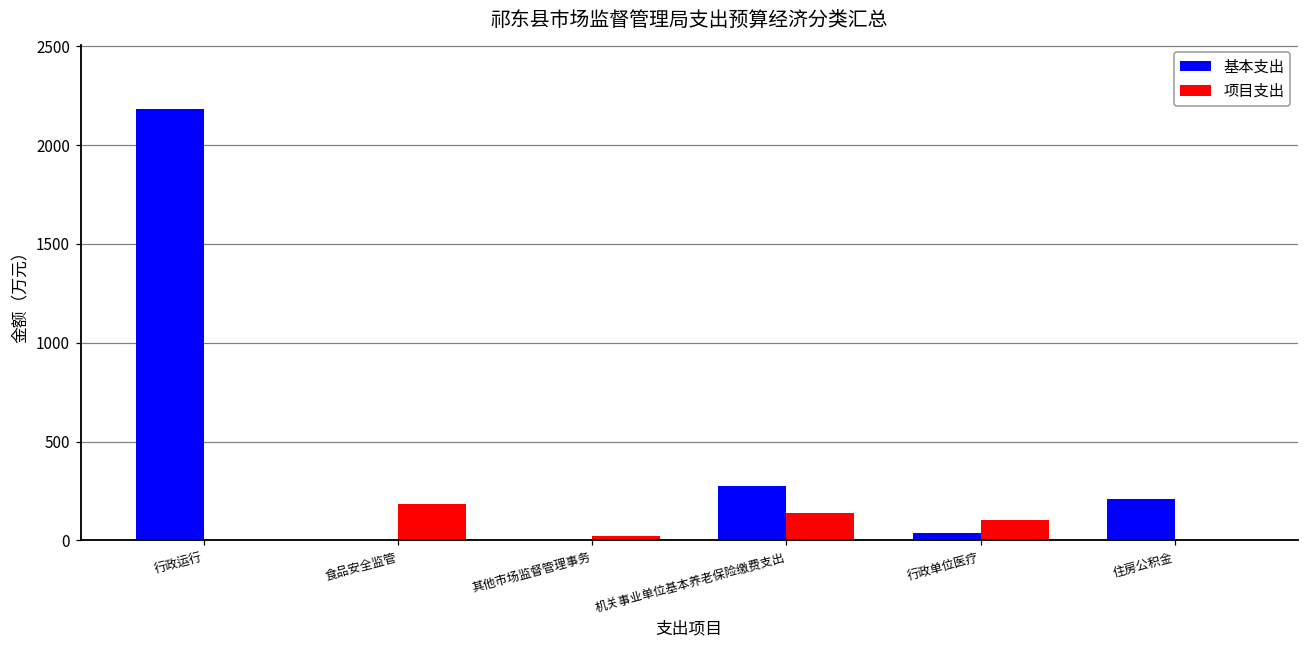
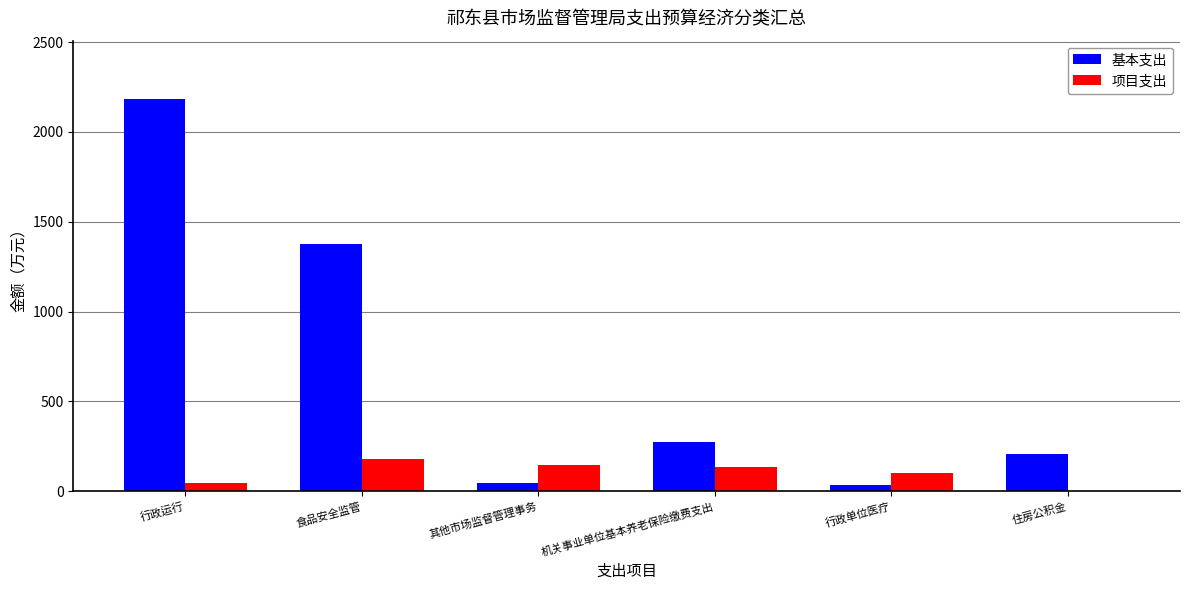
项目支出, 行政运行: 0 -> 50
基本支出, 食品安全监管: 0 -> 1380
基本支出, 其他市场监督管理事务: 0 -> 50
项目支出, 其他市场监督管理事务: 20 -> 150
